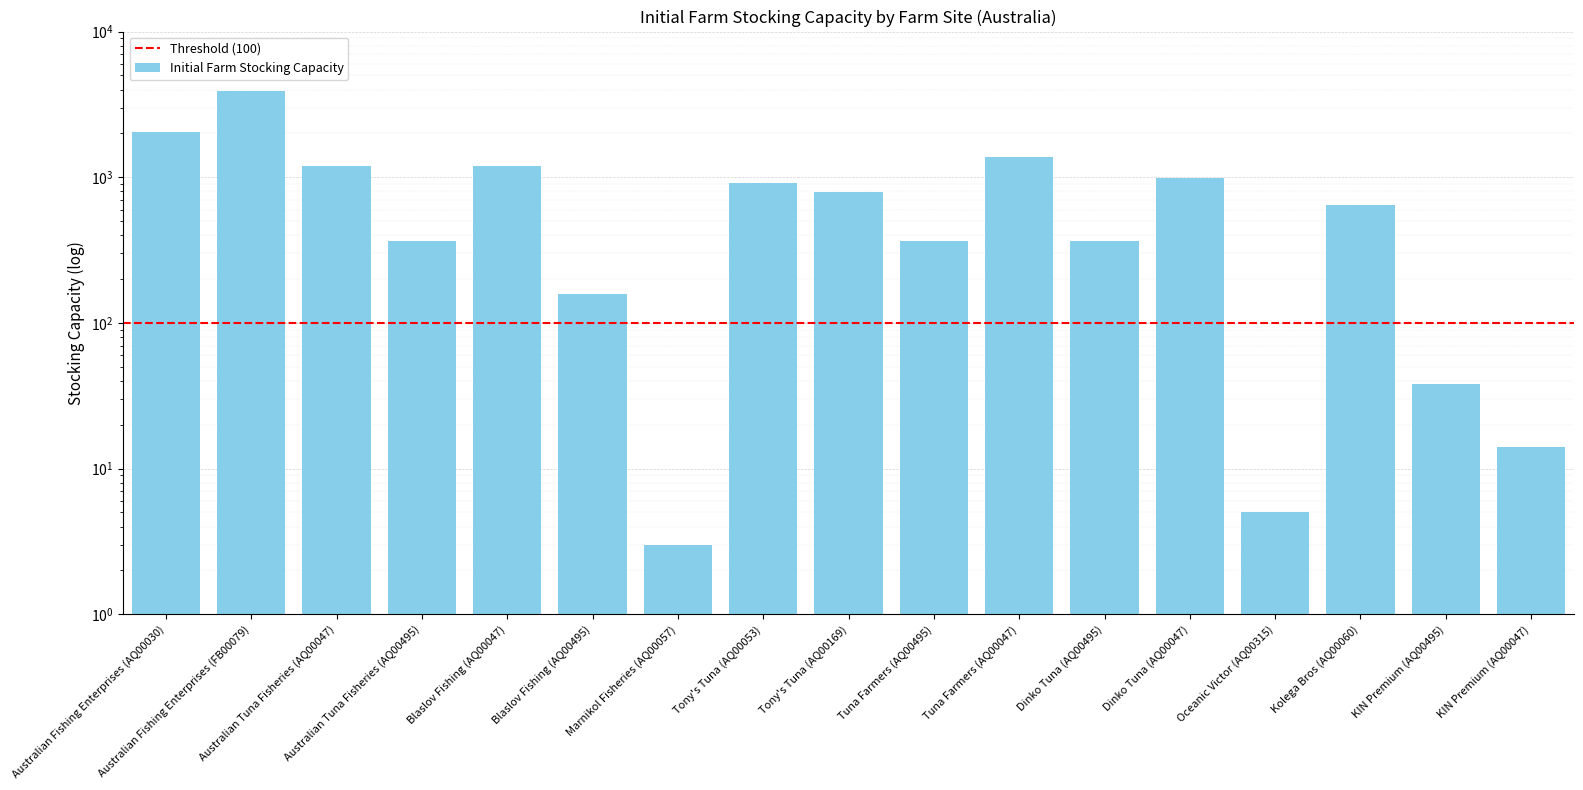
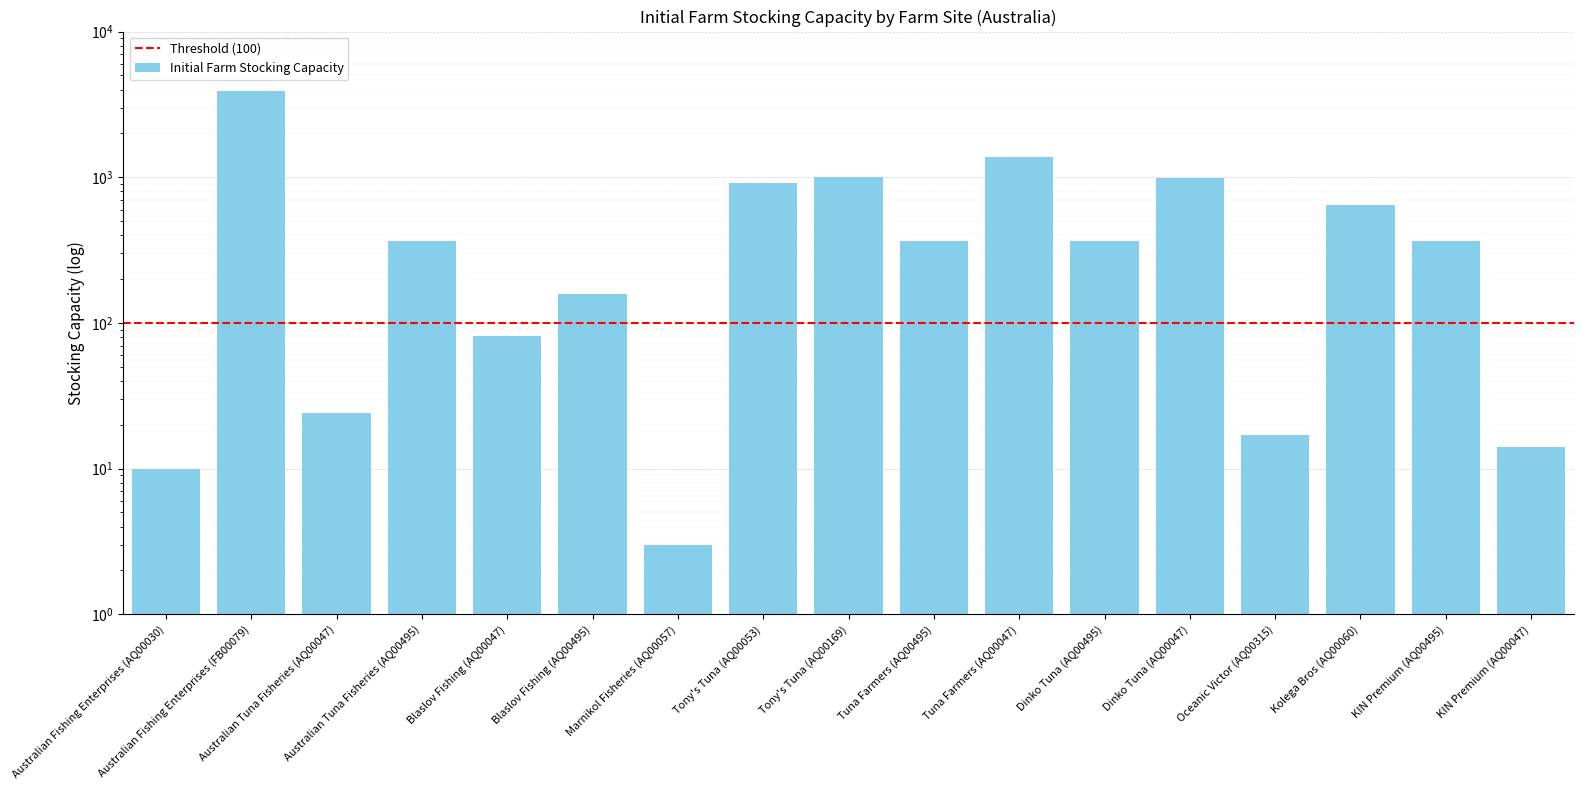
Australian Fishing Enterprises (AQ00030): 2000 -> 10
Australian Tuna Fisheries (AQ00047): 1200 -> 24
Blaslov Fishing (AQ00047): 1200 -> 80
Tony's Tuna (AQ00169): 800 -> 1000
Oceanic Victor (AQ00315): 5 -> 17
KIN Premium (AQ00495): 38 -> 370
